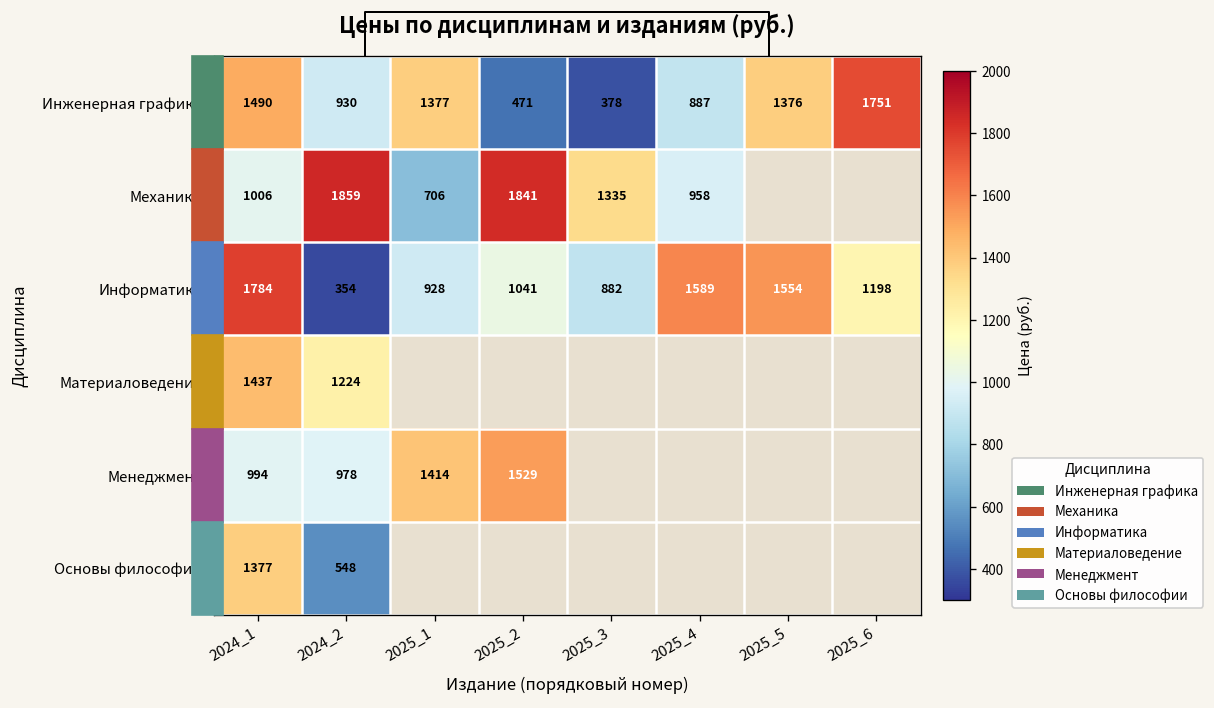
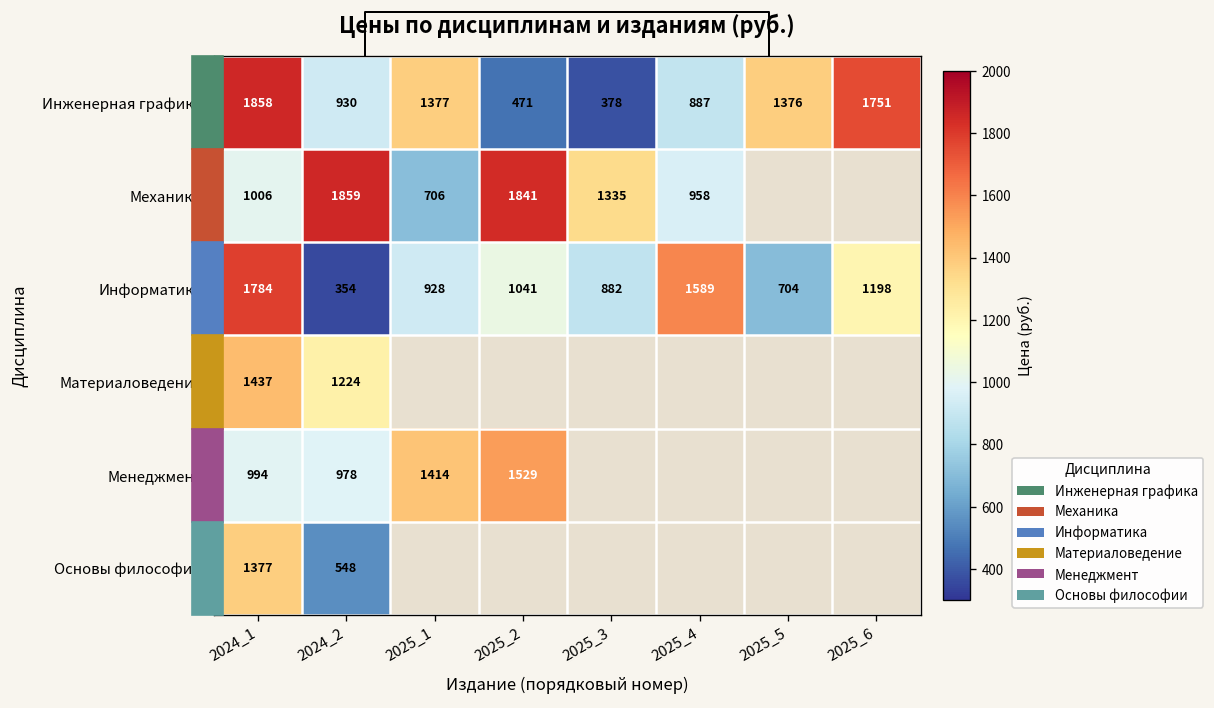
Инженерная графика, 2024_1: 1490 -> 1858
Информатика, 2025_5: 1554 -> 704
